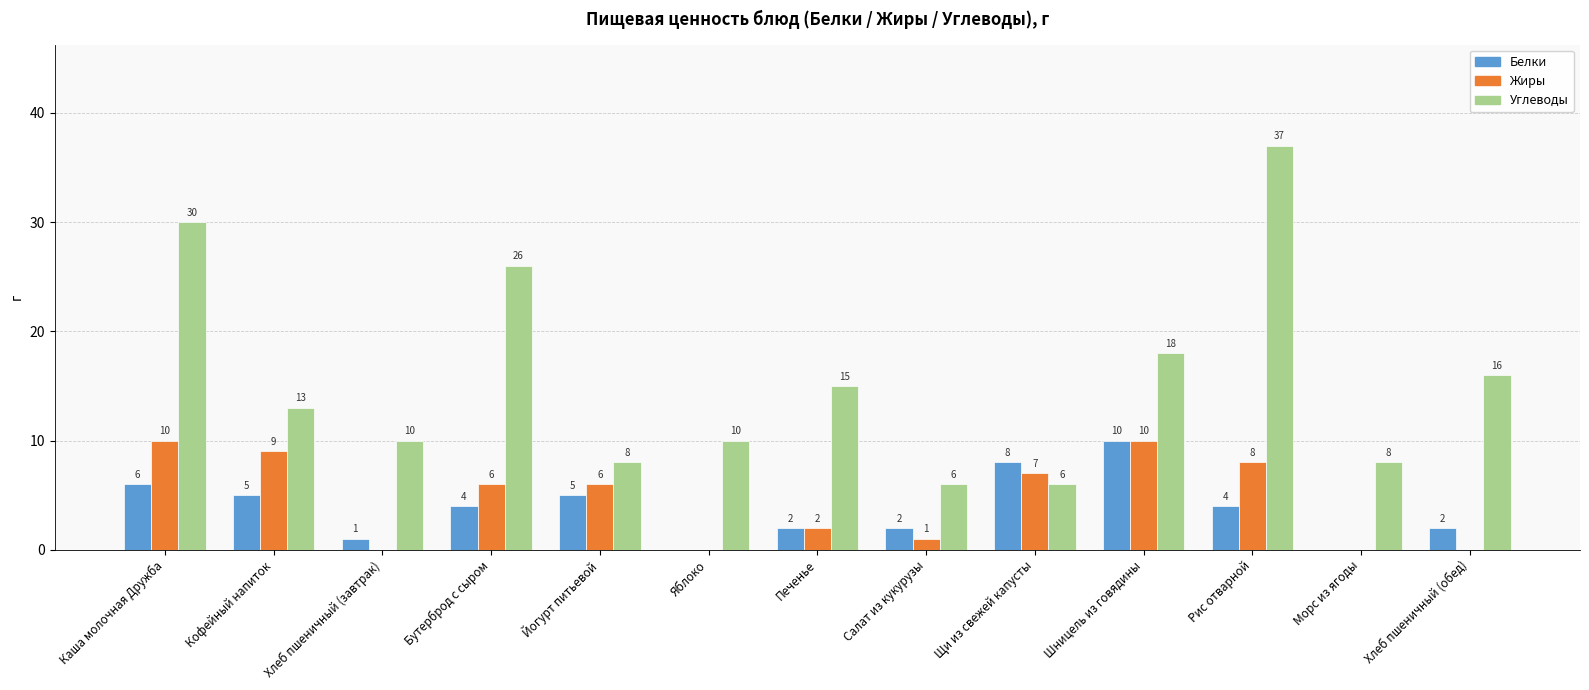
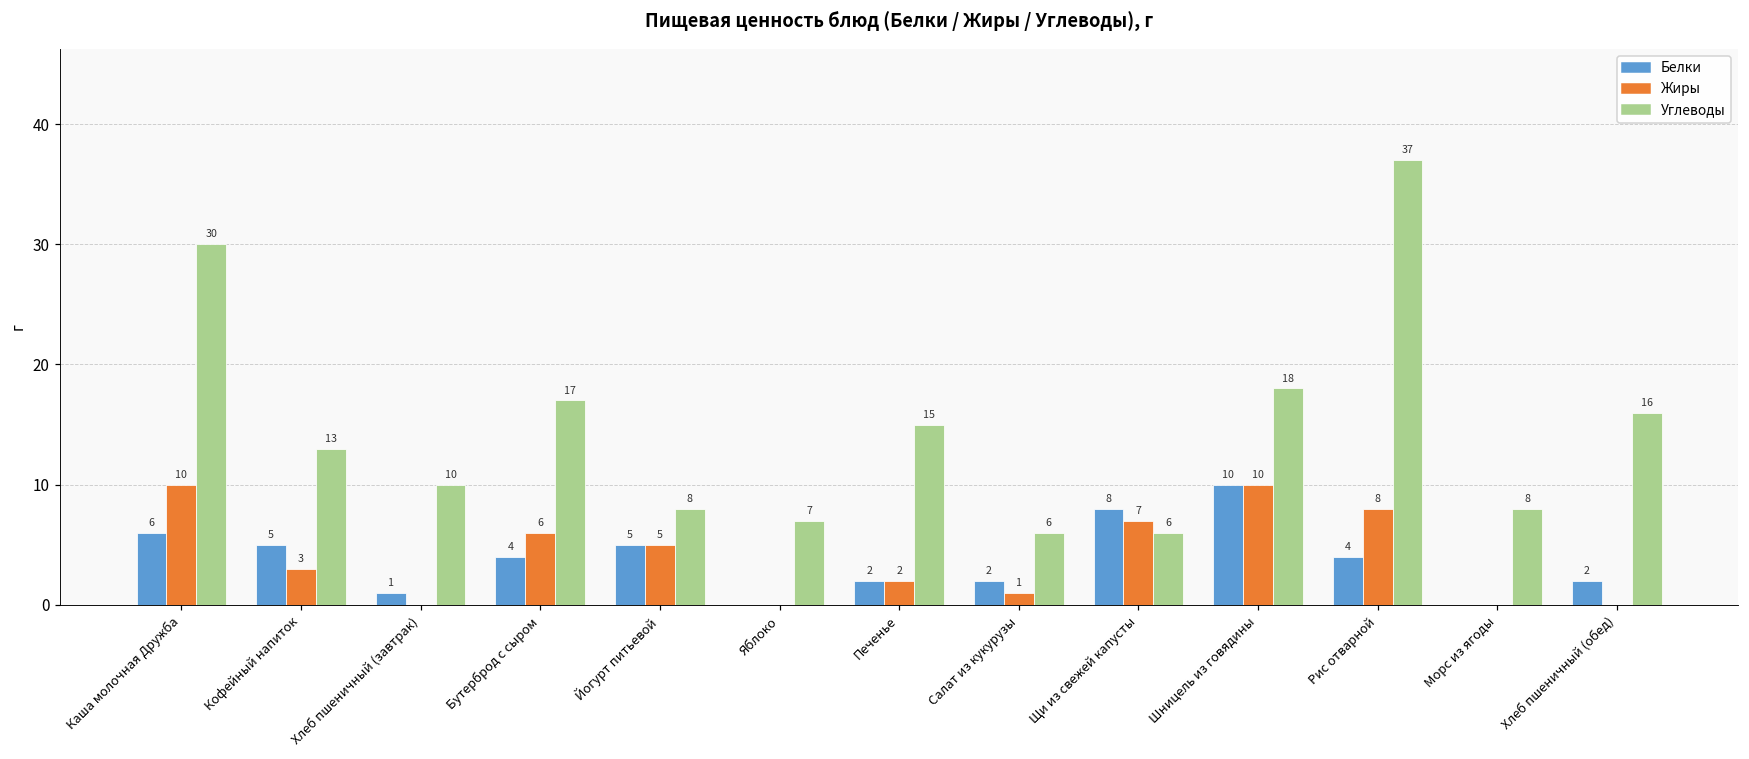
Жиры, Кофейный напиток: 9 -> 3
Углеводы, Бутерброд с сыром: 26 -> 17
Жиры, Йогурт питьевой: 6 -> 5
Углеводы, Яблоко: 10 -> 7
